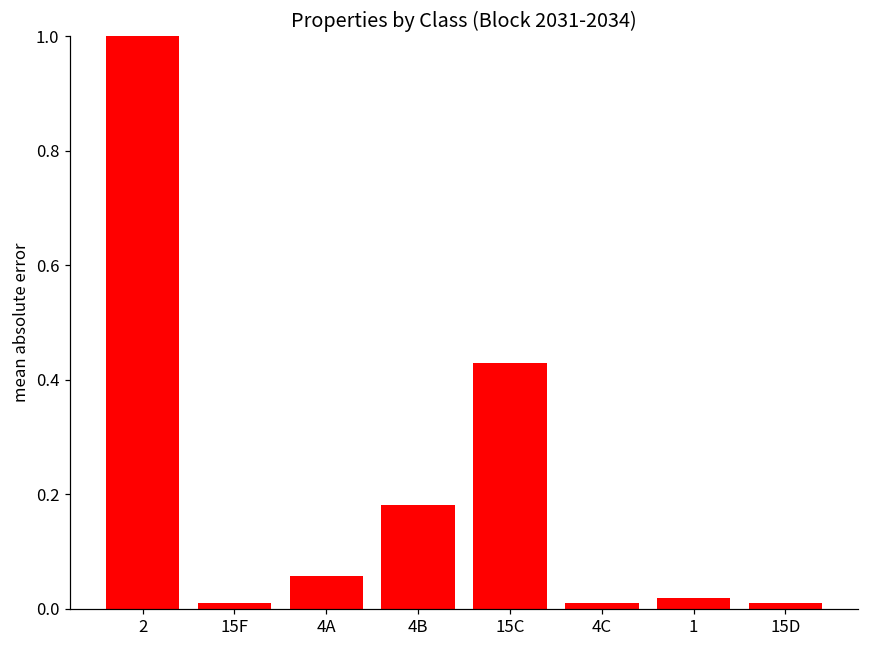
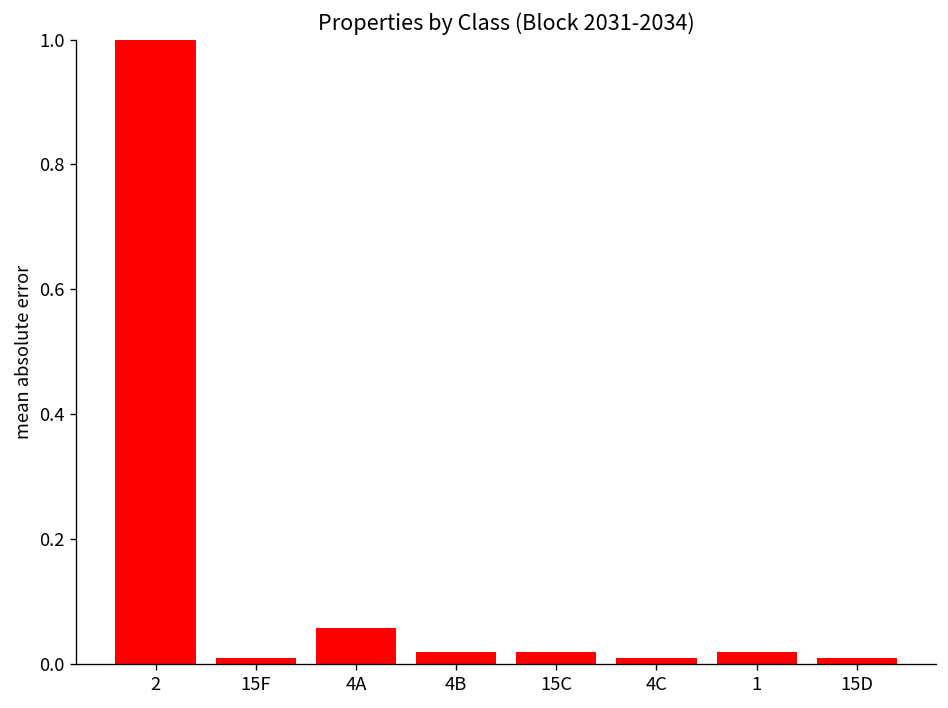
4B: 0.18 -> 0.02
15C: 0.43 -> 0.02
